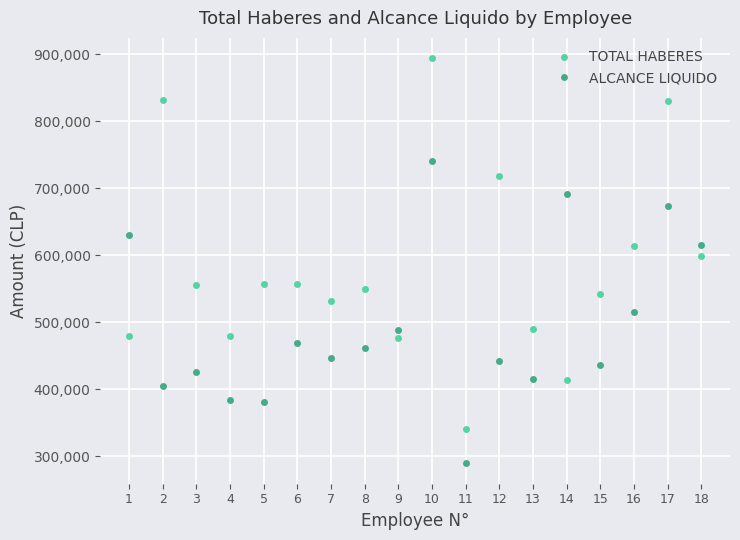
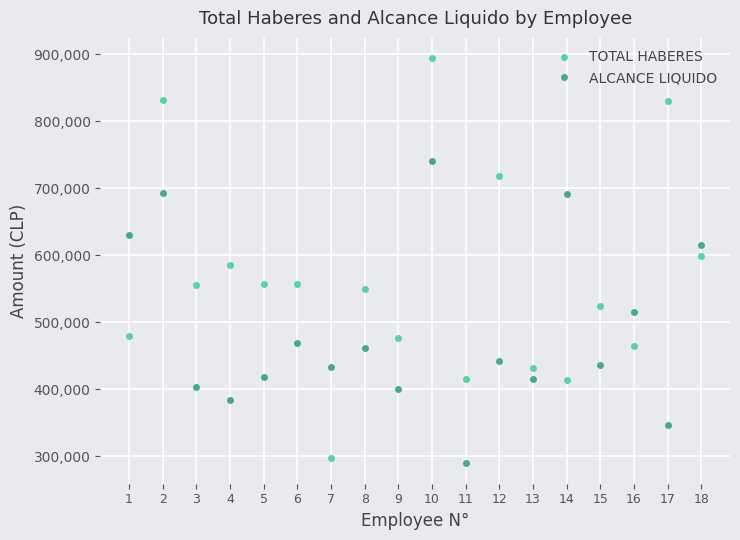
ALCANCE LIQUIDO, 2: 410,000 -> 690,000
ALCANCE LIQUIDO, 3: 430,000 -> 400,000
TOTAL HABERES, 4: 480,000 -> 590,000
ALCANCE LIQUIDO, 5: 380,000 -> 420,000
TOTAL HABERES, 7: 530,000 -> 300,000
ALCANCE LIQUIDO, 7: 450,000 -> 430,000
ALCANCE LIQUIDO, 9: 490,000 -> 400,000
TOTAL HABERES, 11: 340,000 -> 420,000
TOTAL HABERES, 13: 490,000 -> 430,000
TOTAL HABERES, 15: 540,000 -> 520,000
TOTAL HABERES, 16: 610,000 -> 460,000
ALCANCE LIQUIDO, 17: 670,000 -> 350,000
